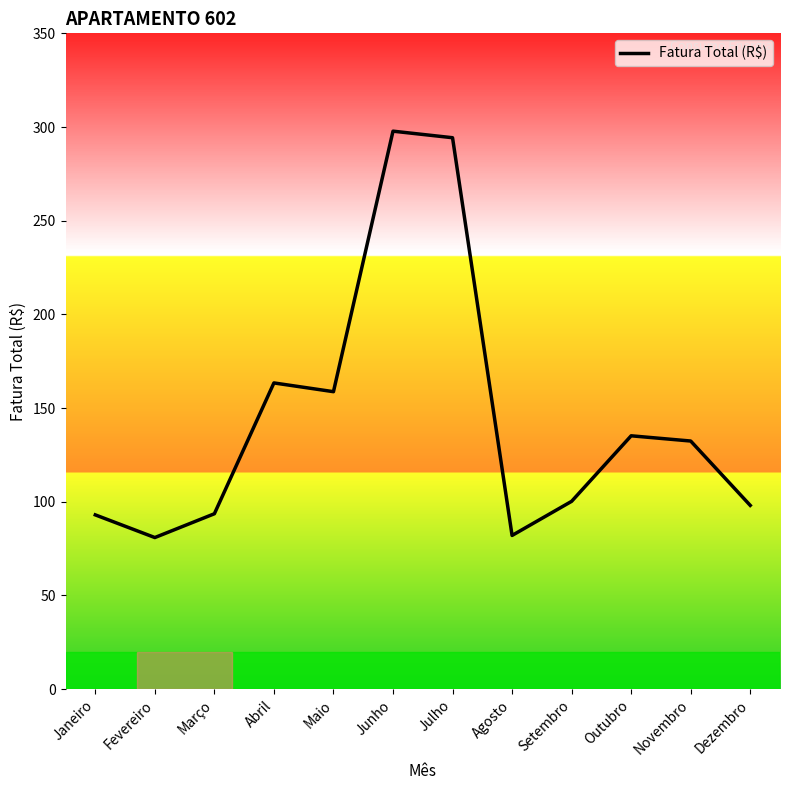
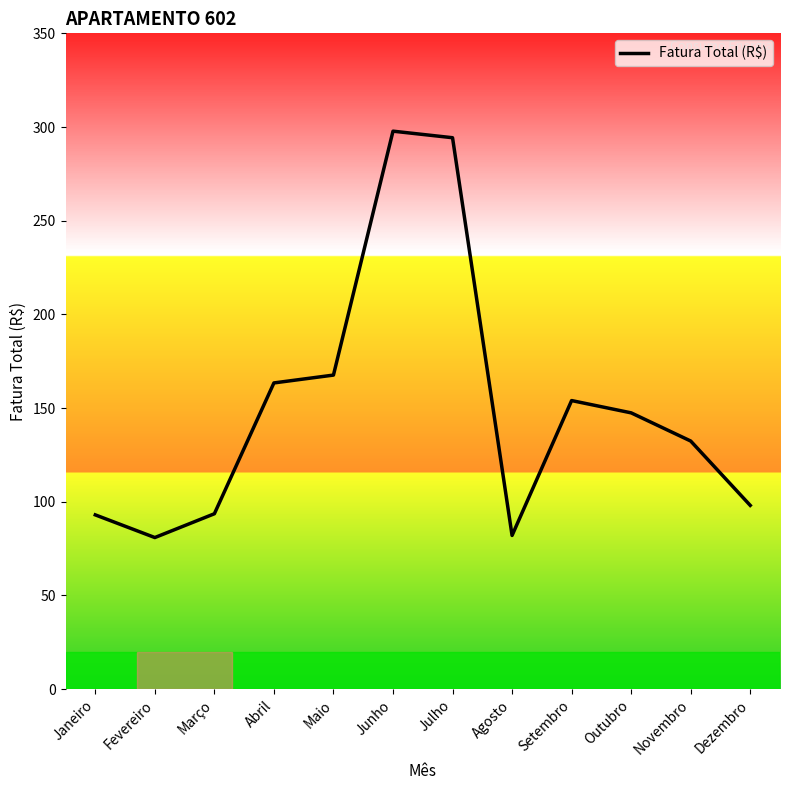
Maio: 159 -> 168
Setembro: 100 -> 154
Outubro: 135 -> 147
